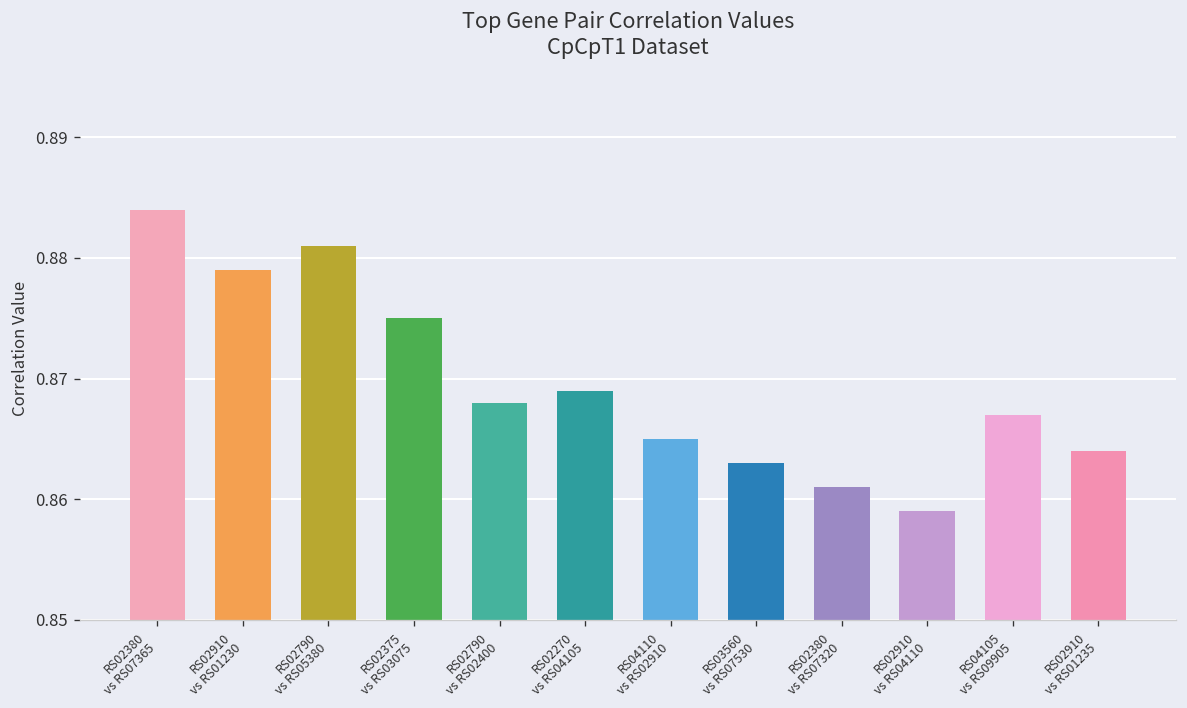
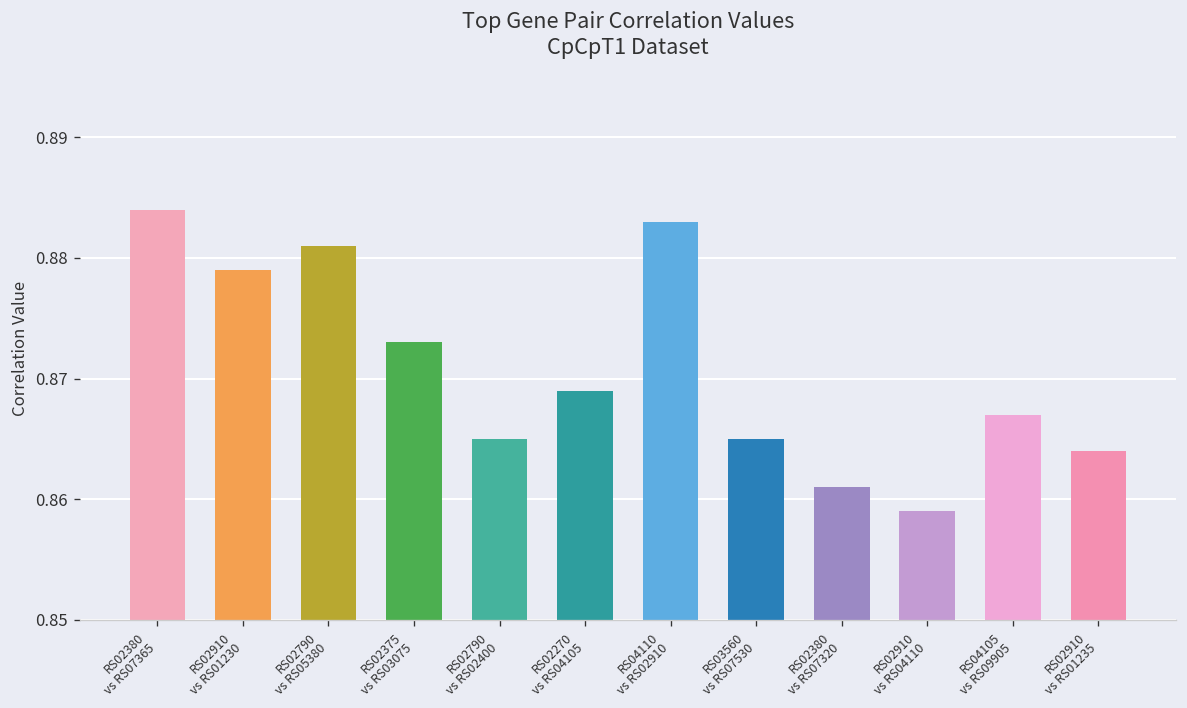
RS02375 vs RS03075: 0.875 -> 0.873
RS02790 vs RS02400: 0.868 -> 0.865
RS04110 vs RS02910: 0.865 -> 0.883
RS03560 vs RS07530: 0.863 -> 0.865
